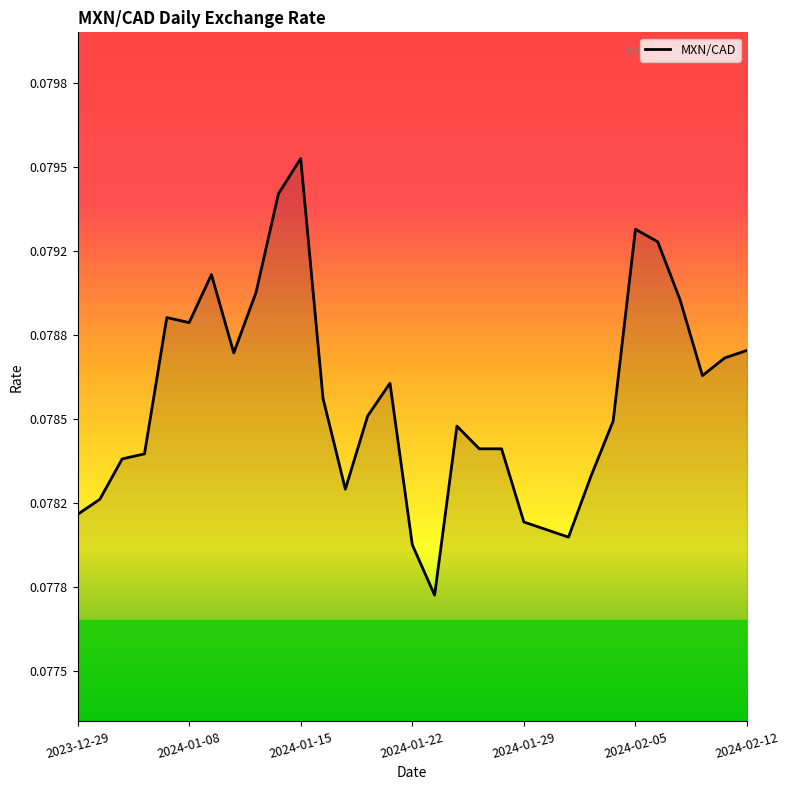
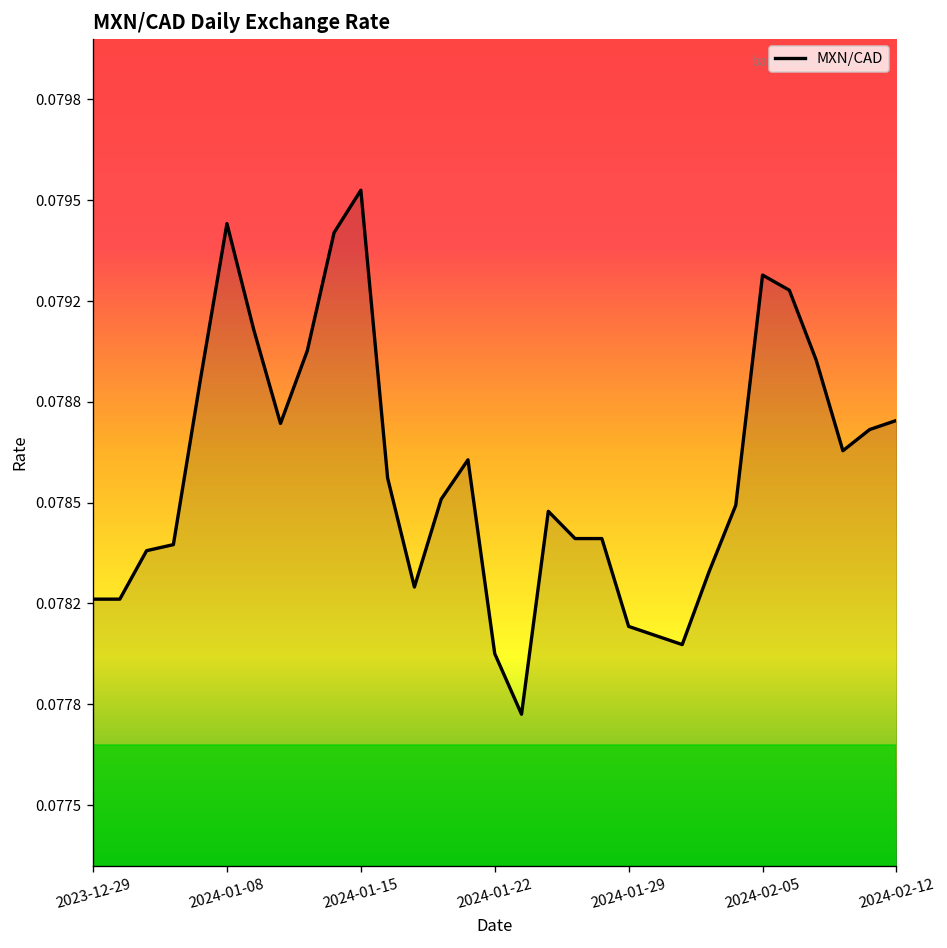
2023-12-29: 0.07812 -> 0.07818
2024-01-08: 0.07888 -> 0.07942
